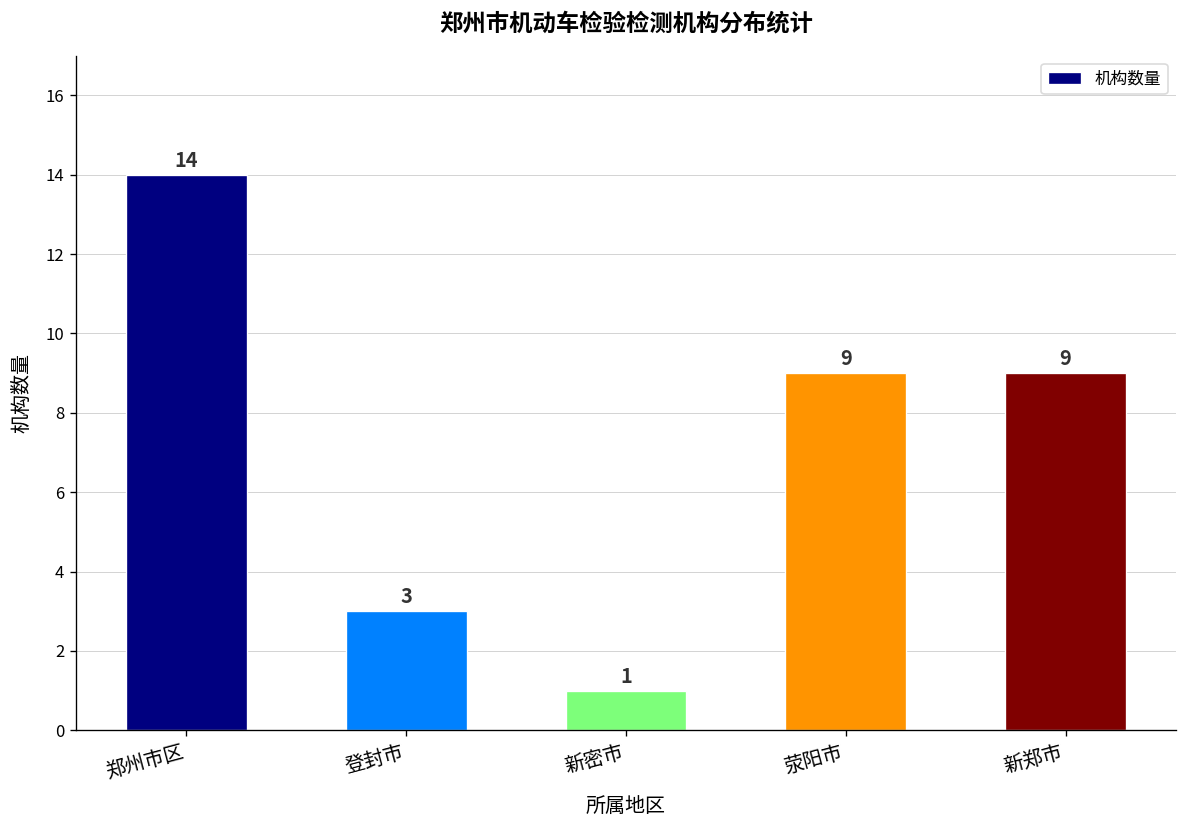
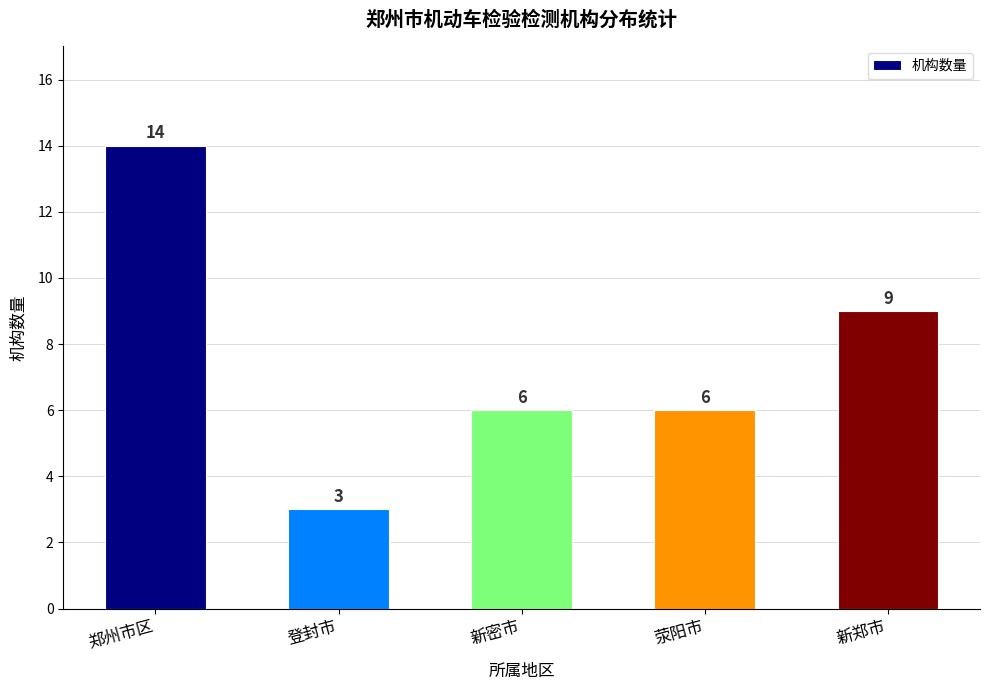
新密市: 1 -> 6
荥阳市: 9 -> 6
